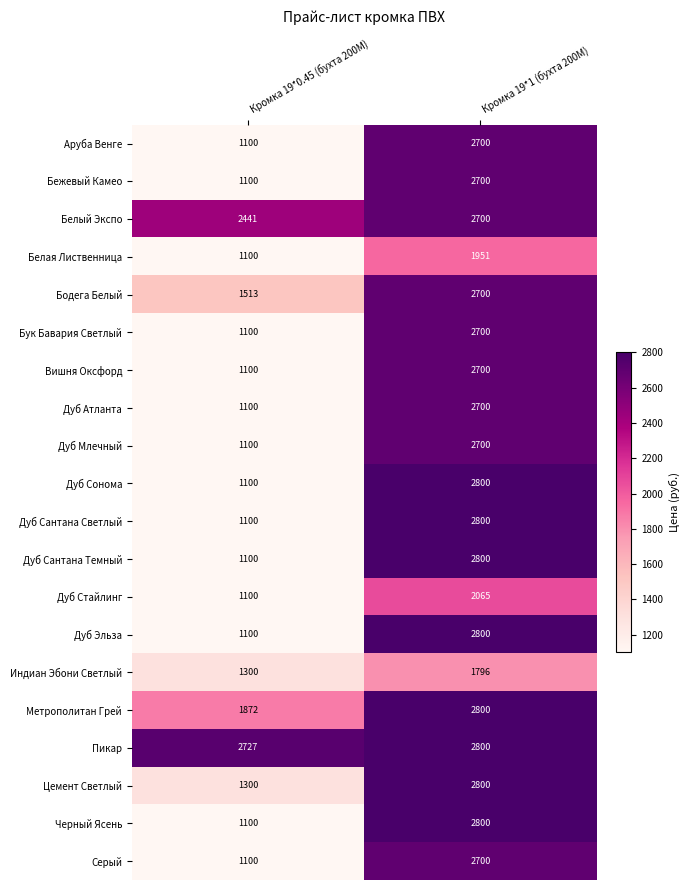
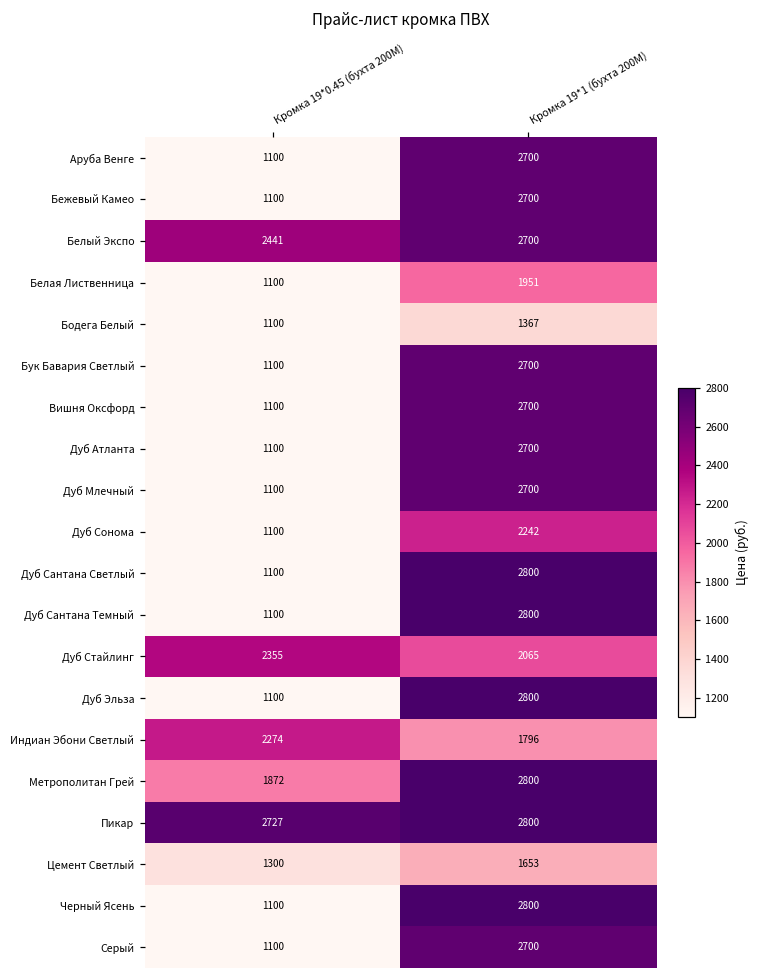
Бодега Белый, Кромка 19*0.45 (бухта 200М): 1513 -> 1100
Бодега Белый, Кромка 19*1 (бухта 200М): 2700 -> 1367
Дуб Сонома, Кромка 19*1 (бухта 200М): 2800 -> 2242
Дуб Стайлинг, Кромка 19*0.45 (бухта 200М): 1100 -> 2355
Индиан Эбони Светлый, Кромка 19*0.45 (бухта 200М): 1300 -> 2274
Цемент Светлый, Кромка 19*1 (бухта 200М): 2800 -> 1653
